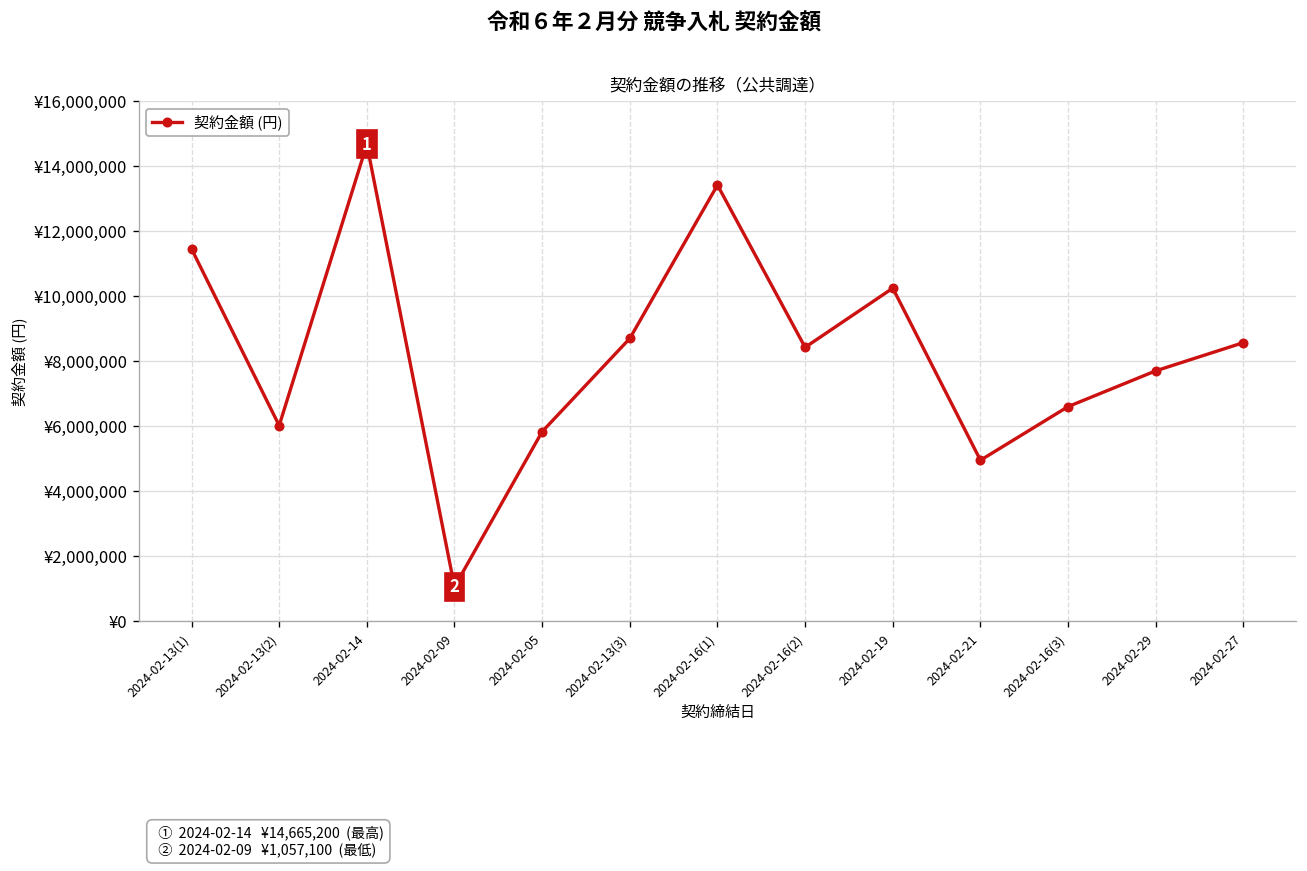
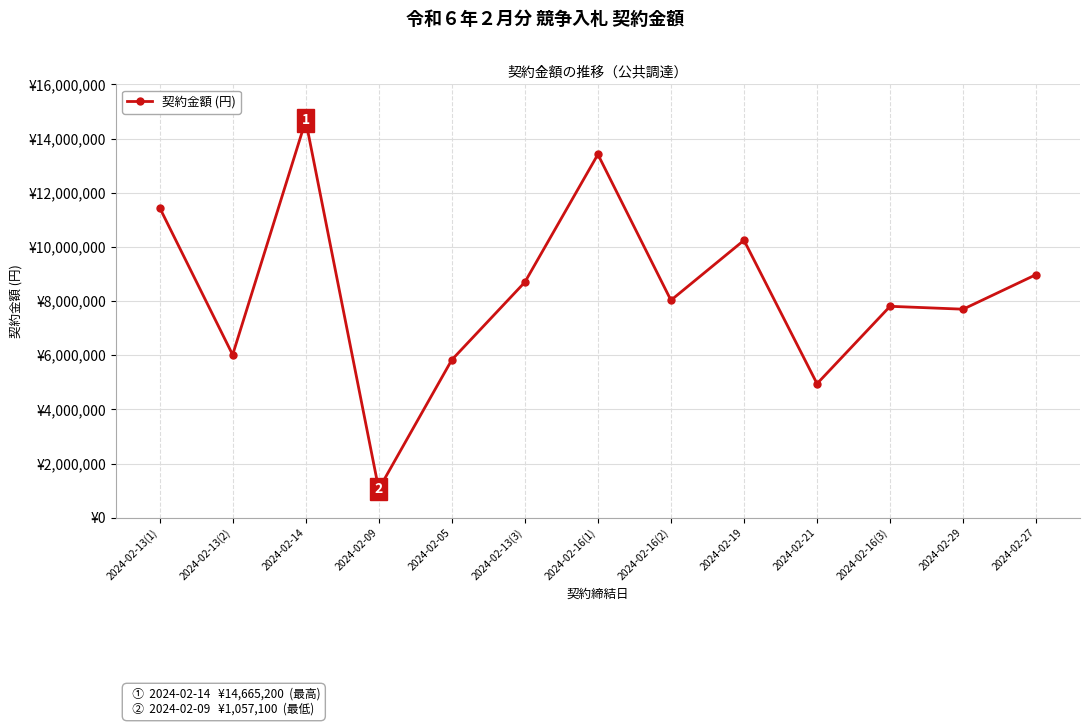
2024-02-16(2): ¥8,400,000 -> ¥8,000,000
2024-02-16(3): ¥6,600,000 -> ¥7,800,000
2024-02-27: ¥8,600,000 -> ¥9,000,000
